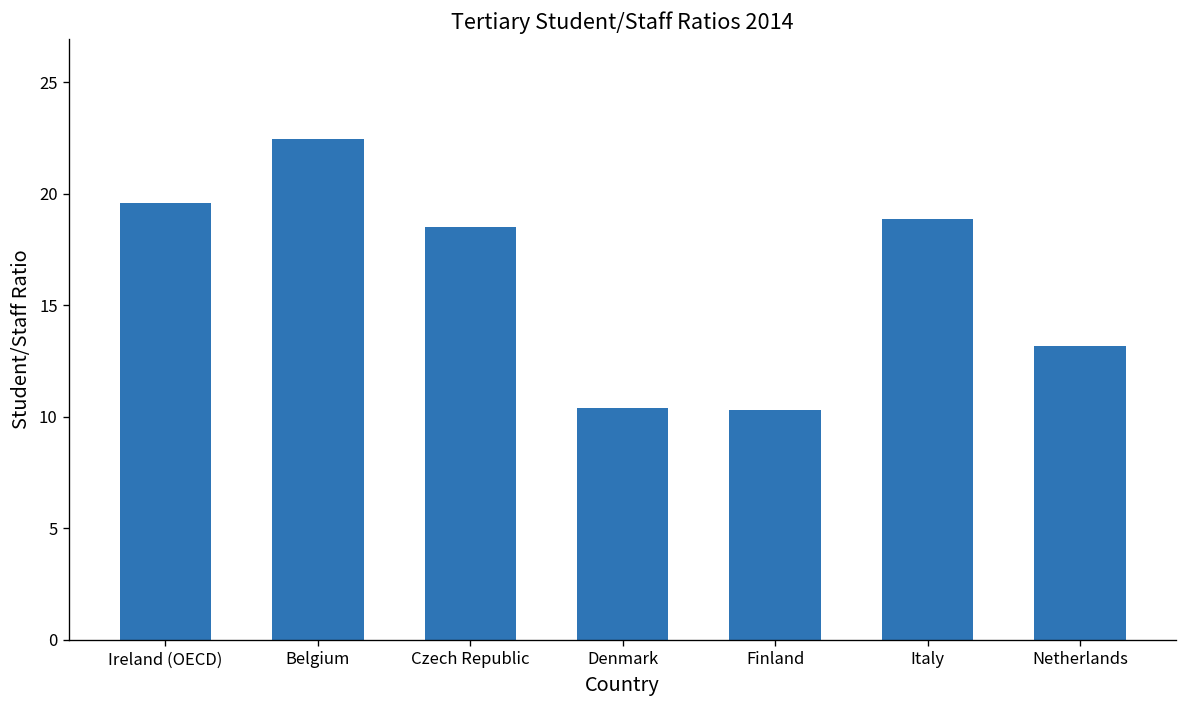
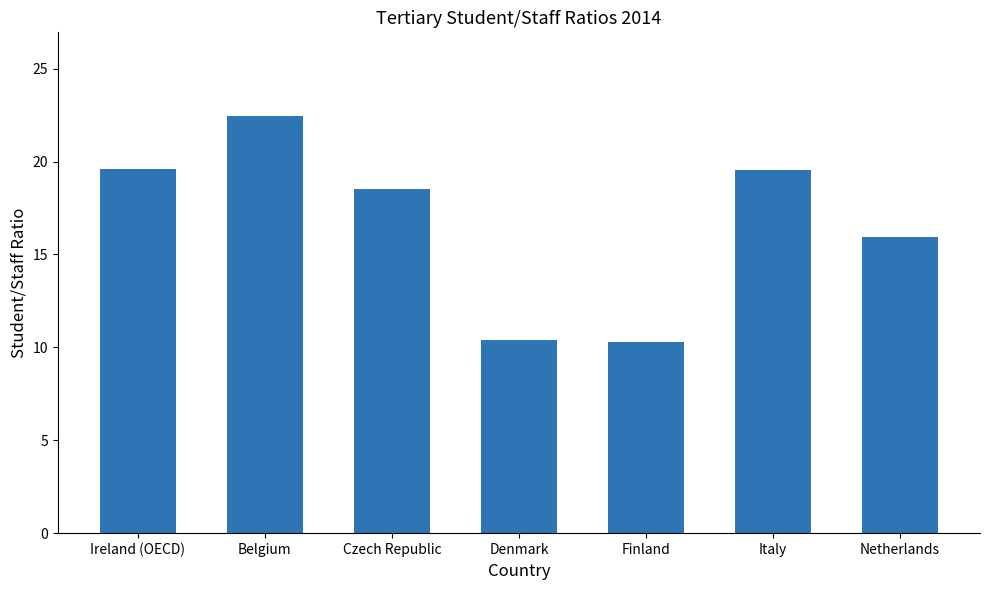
Italy: 18.9 -> 19.6
Netherlands: 13.2 -> 15.9
